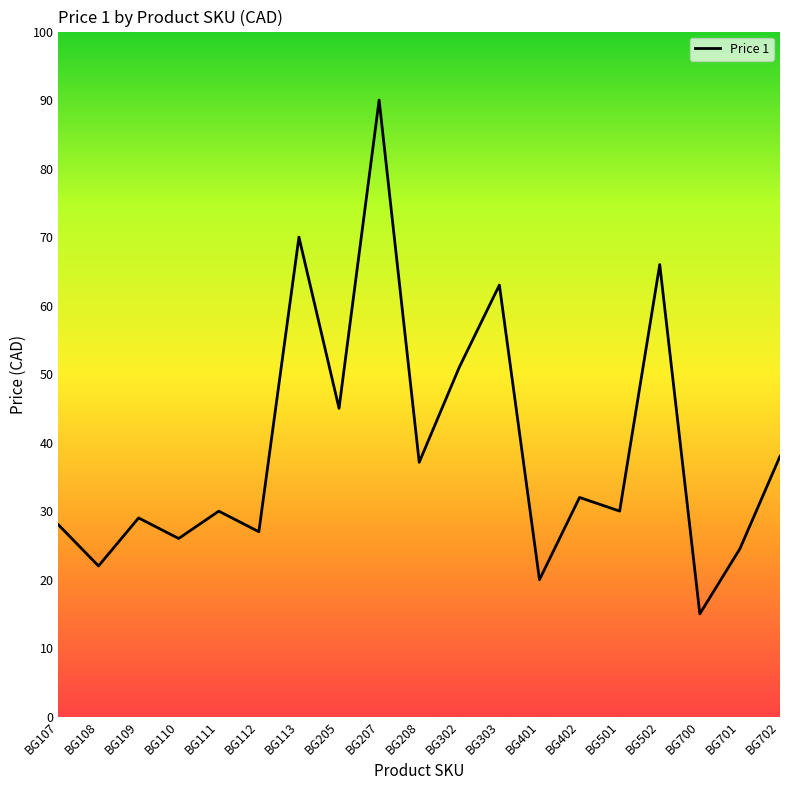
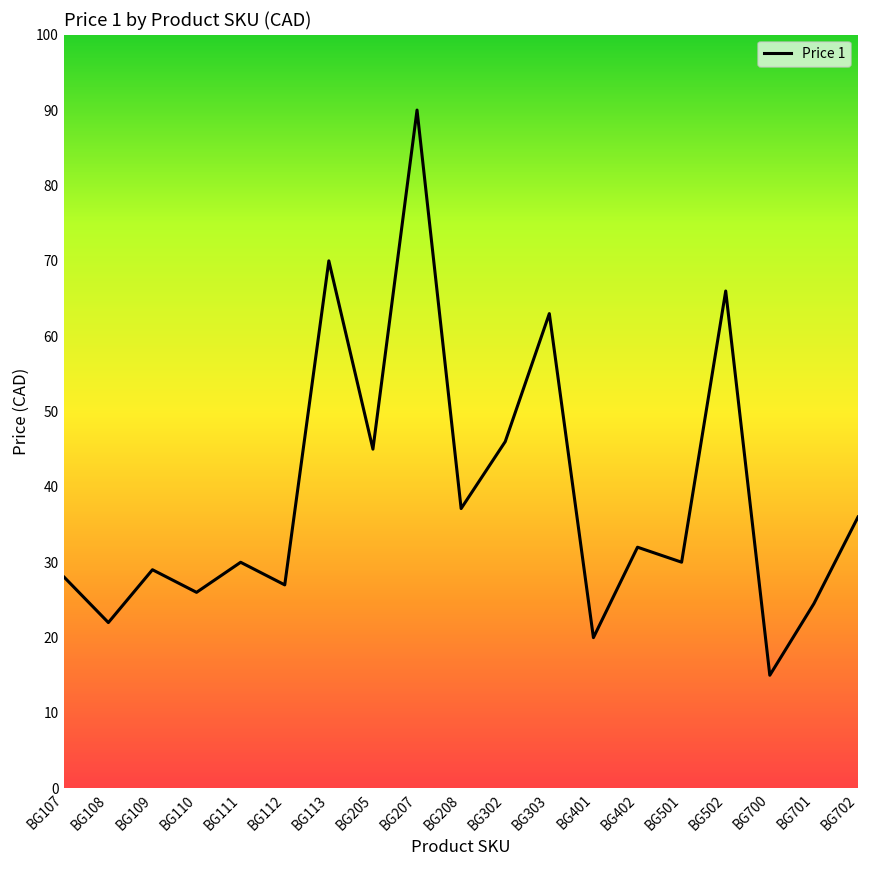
BG302: 51 -> 46
BG702: 38 -> 36
